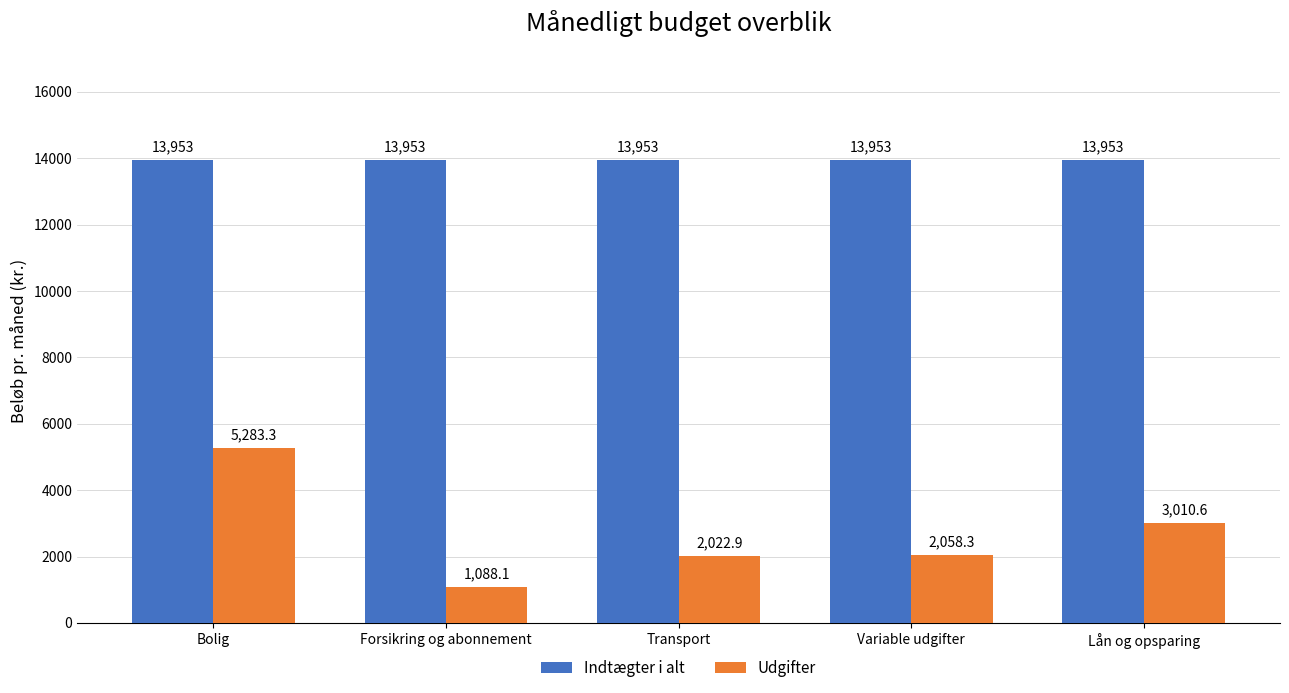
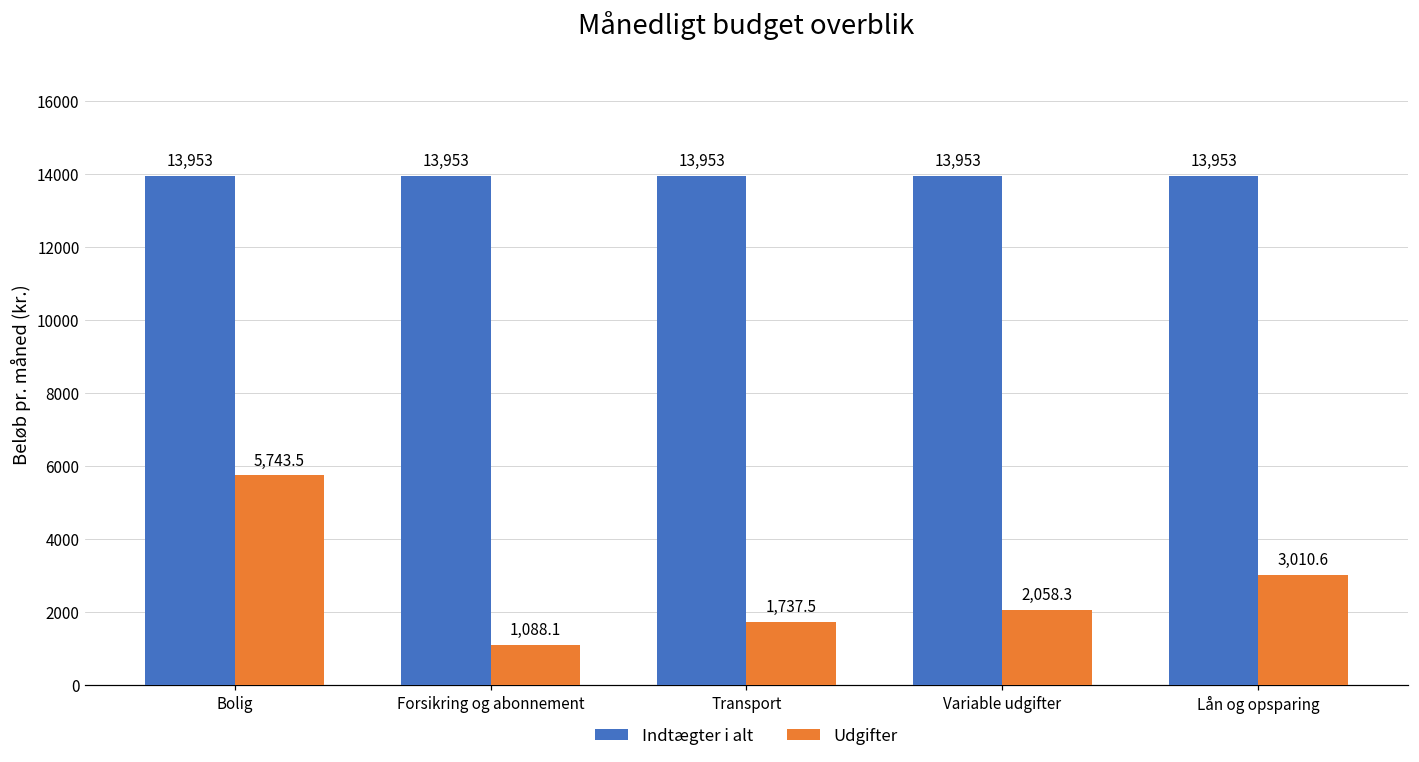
Udgifter, Bolig: 5,283.3 -> 5,743.5
Udgifter, Transport: 2,022.9 -> 1,737.5
